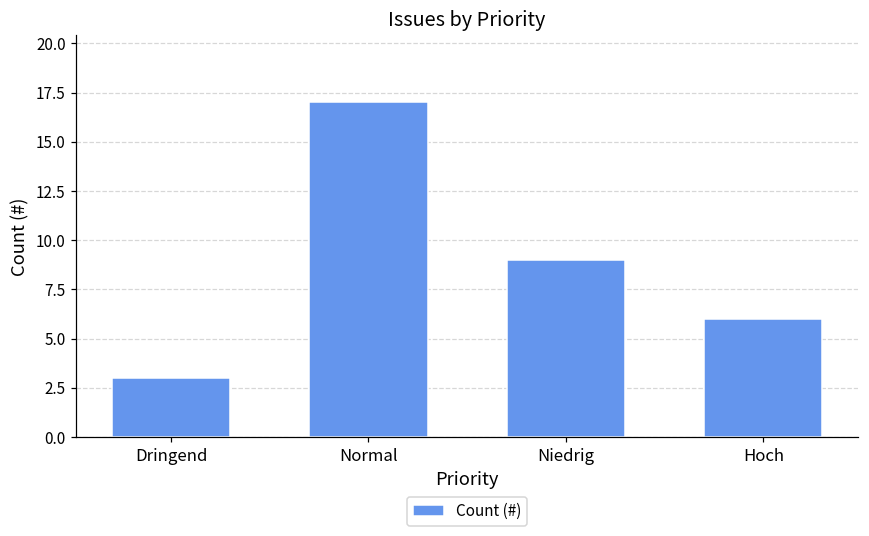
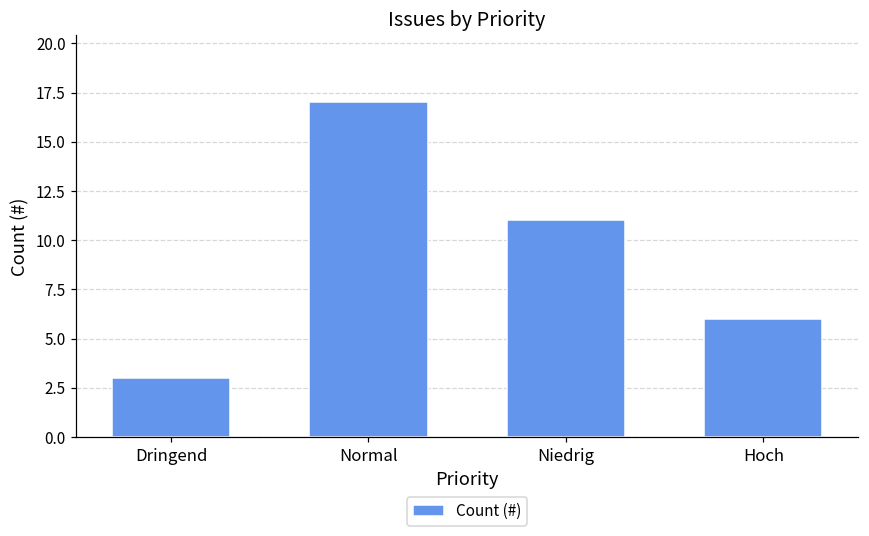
Niedrig: 9 -> 11
